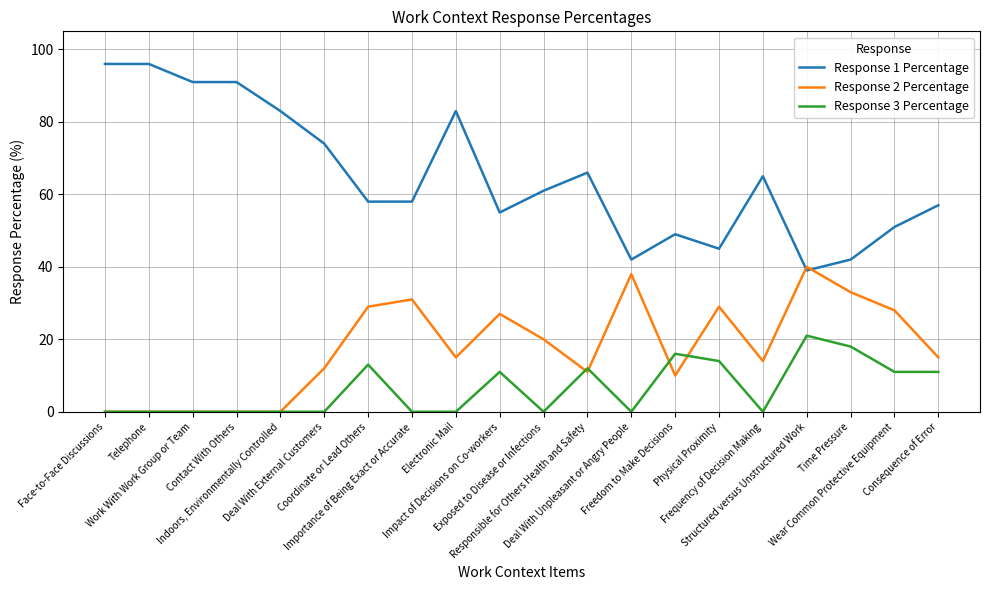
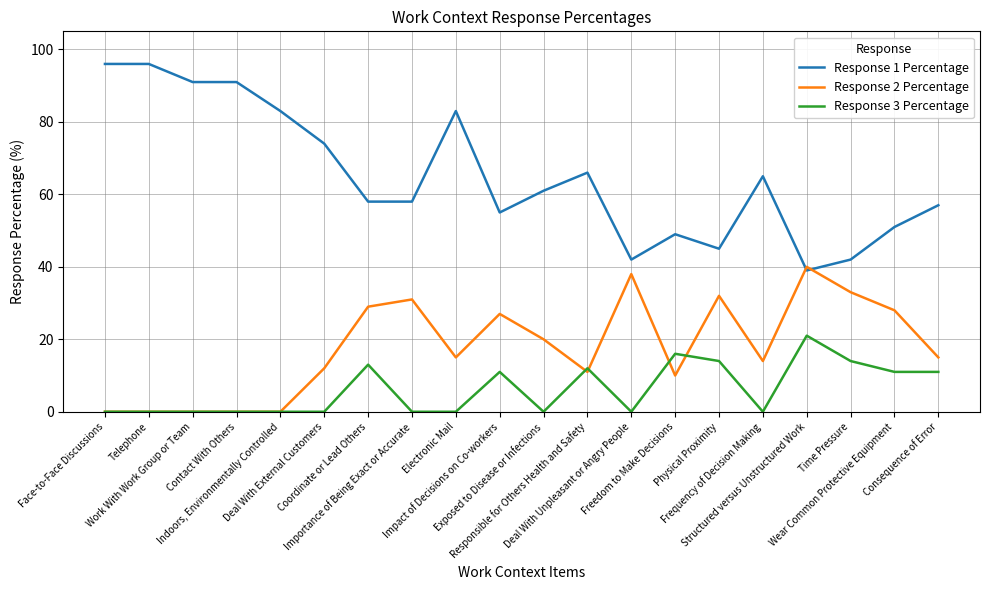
Response 2 Percentage, Physical Proximity: 29 -> 32
Response 3 Percentage, Time Pressure: 18 -> 14
